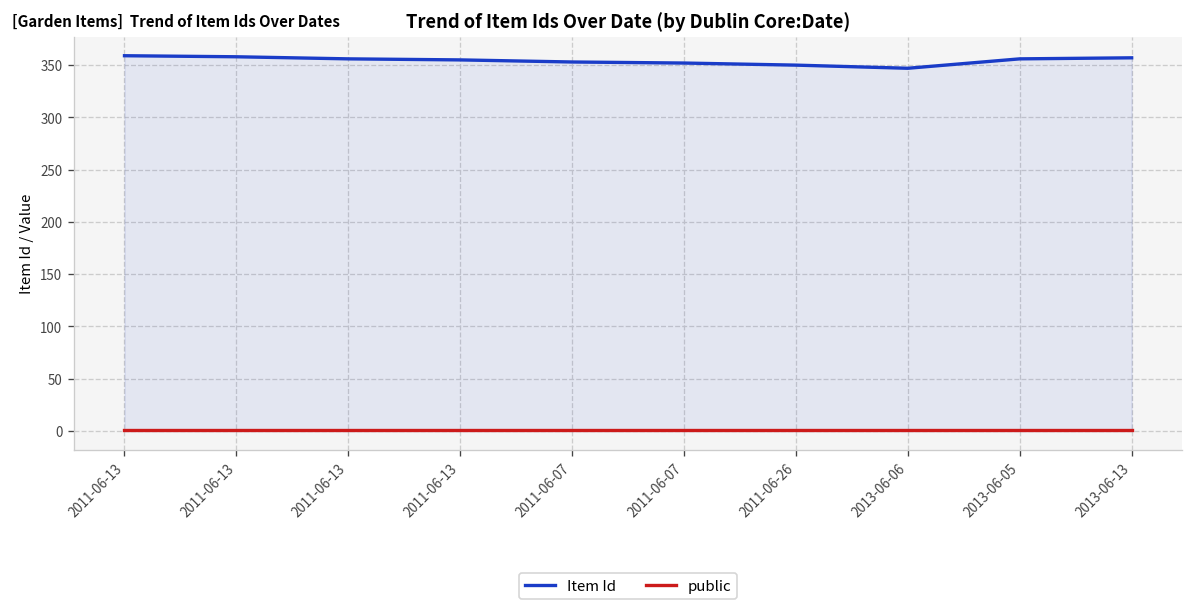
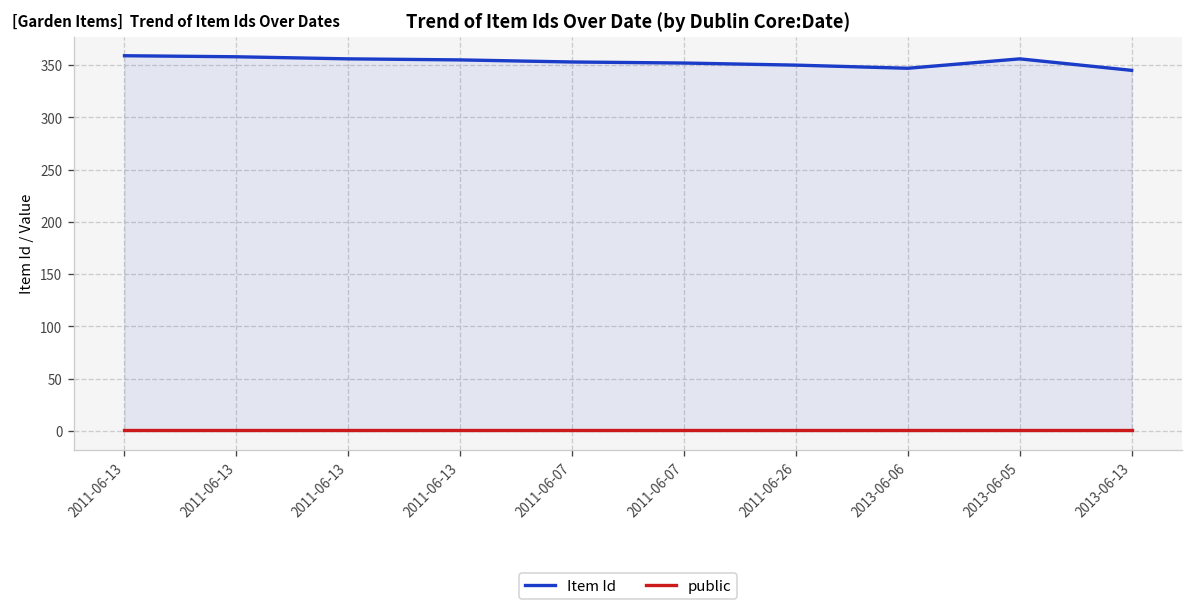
Item Id, 2013-06-13: 360 -> 350
